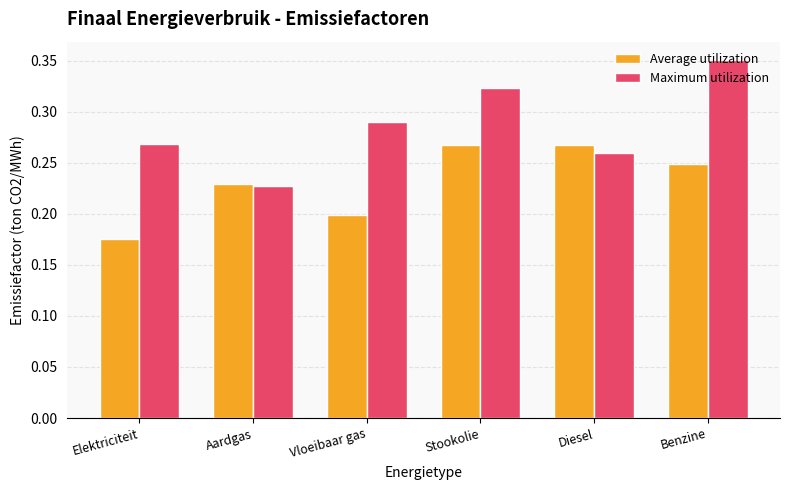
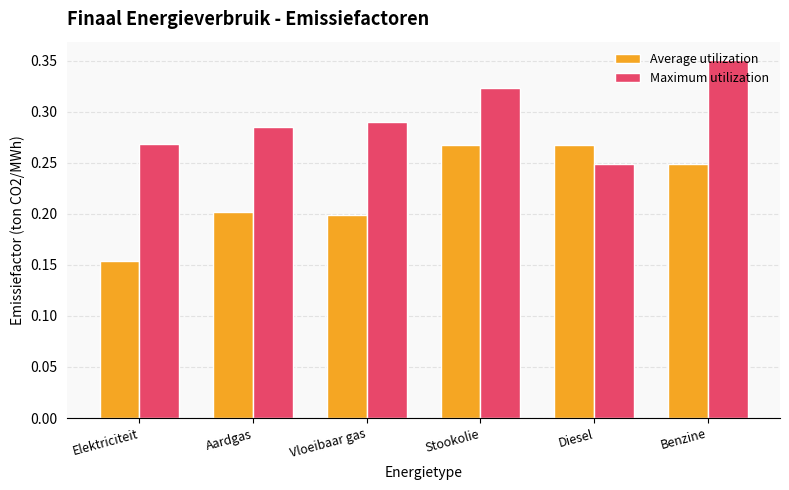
Average utilization, Elektriciteit: 0.175 -> 0.154
Average utilization, Aardgas: 0.229 -> 0.202
Maximum utilization, Aardgas: 0.227 -> 0.285
Maximum utilization, Diesel: 0.260 -> 0.249
